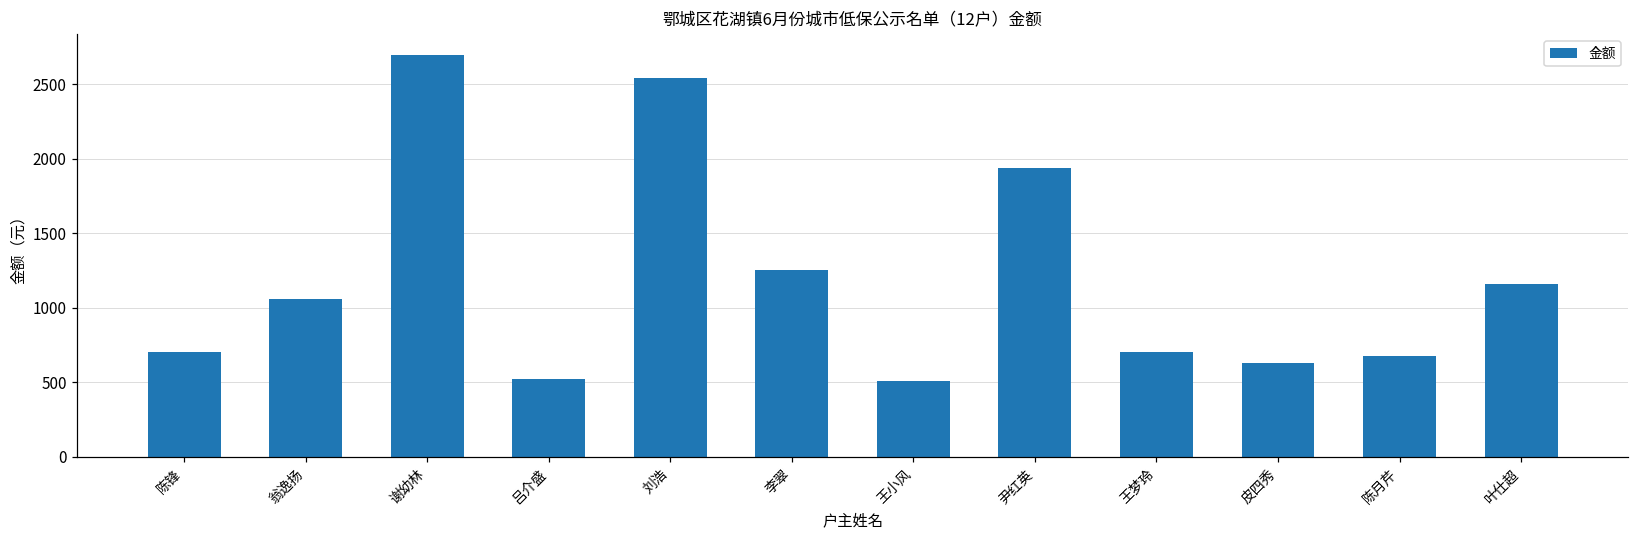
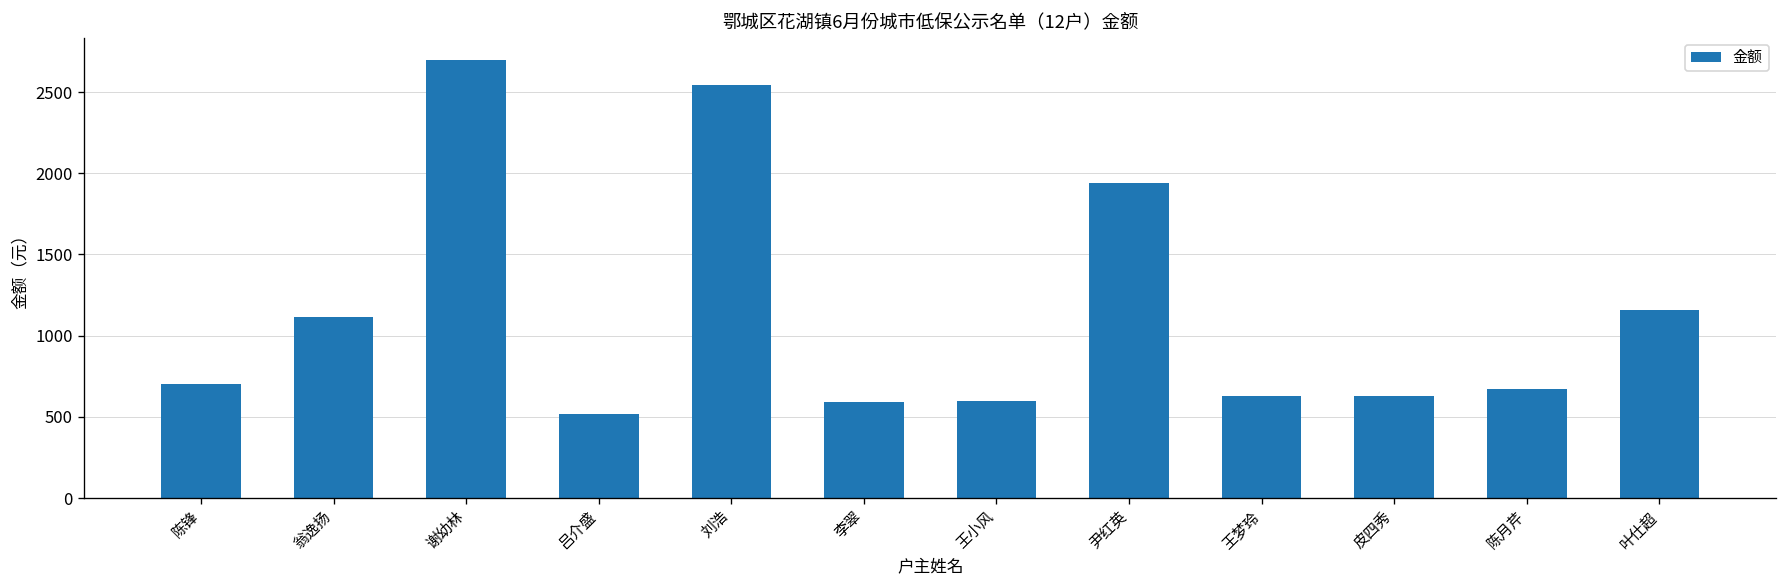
翁逸扬: 1060 -> 1120
李翠: 1250 -> 590
王小风: 510 -> 600
王梦玲: 700 -> 630
